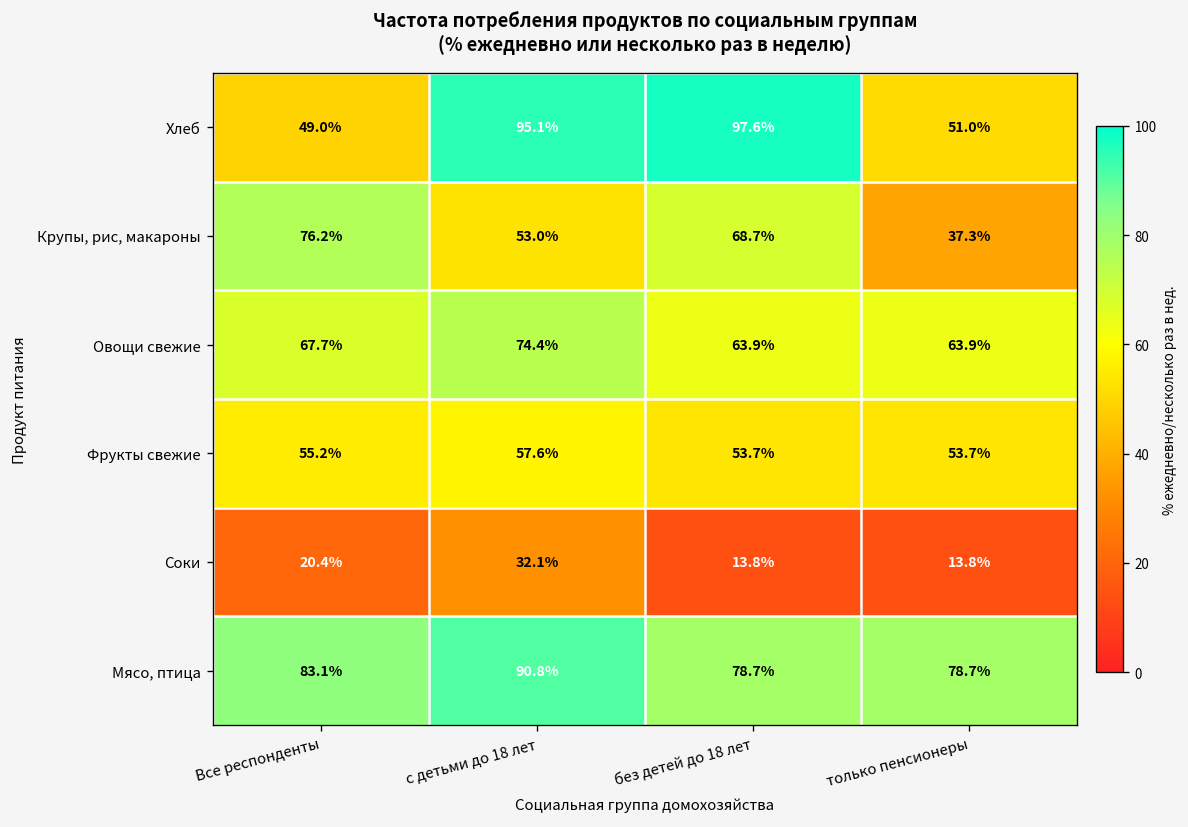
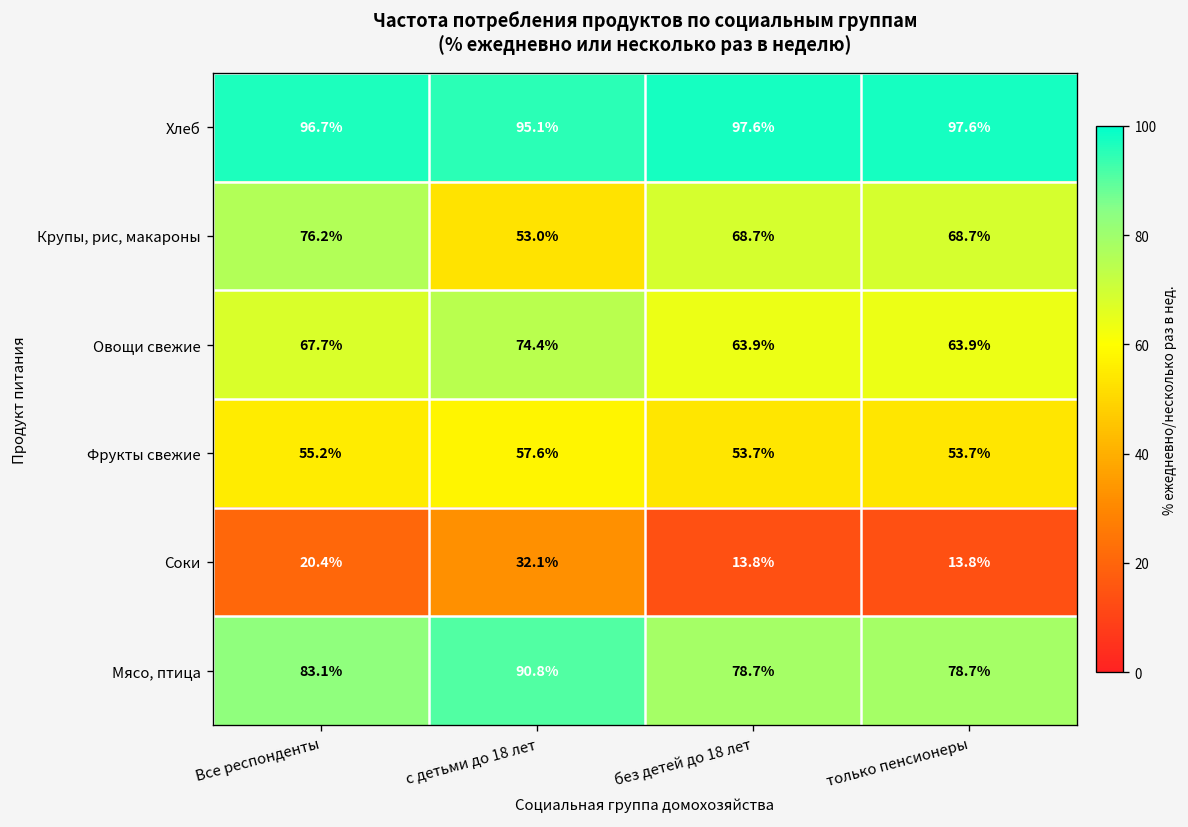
Хлеб, Все респонденты: 49.0% -> 96.7%
Хлеб, только пенсионеры: 51.0% -> 97.6%
Крупы, рис, макароны, только пенсионеры: 37.3% -> 68.7%
